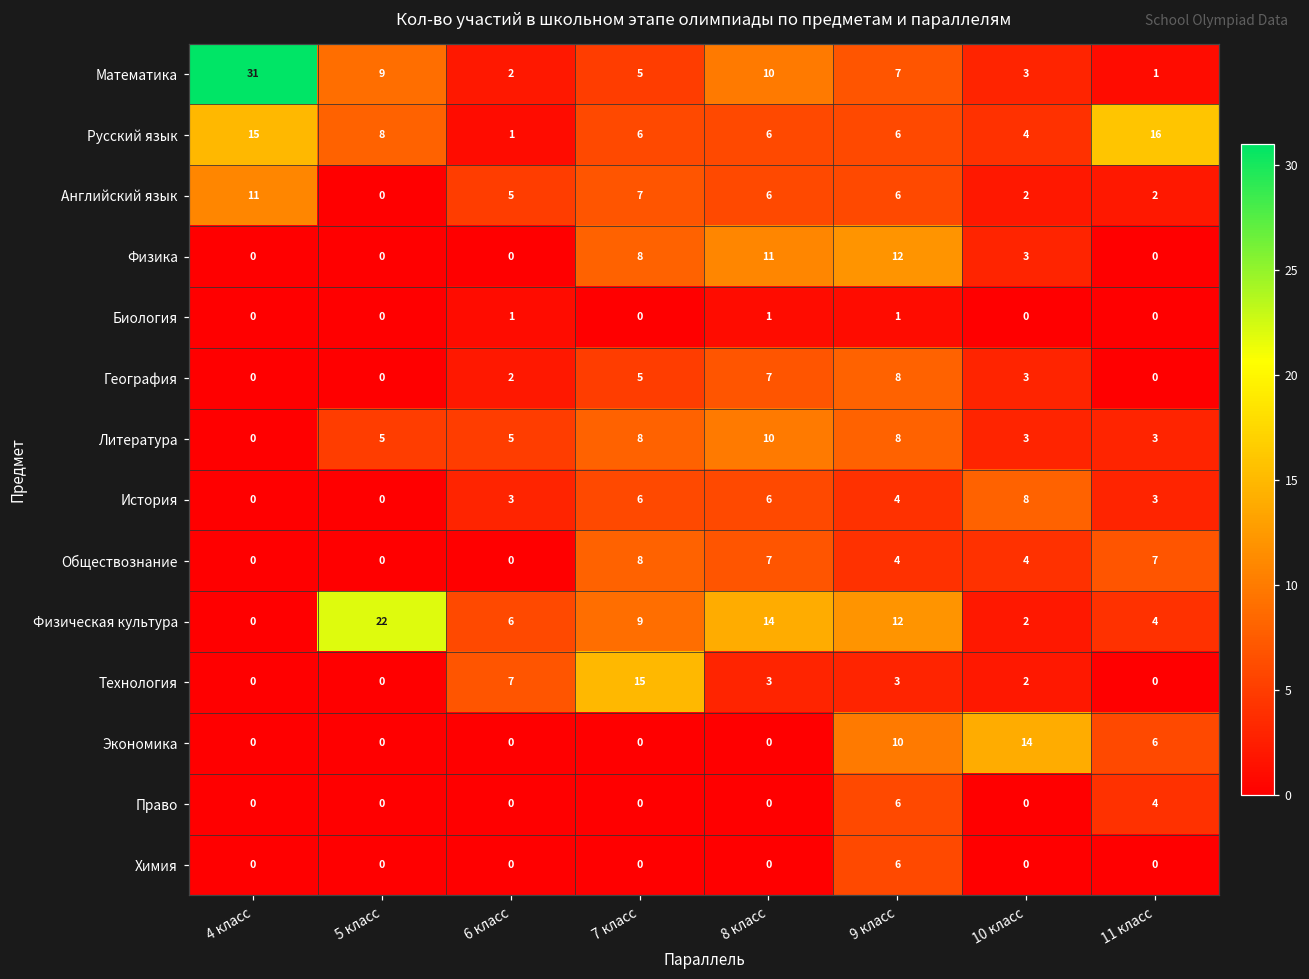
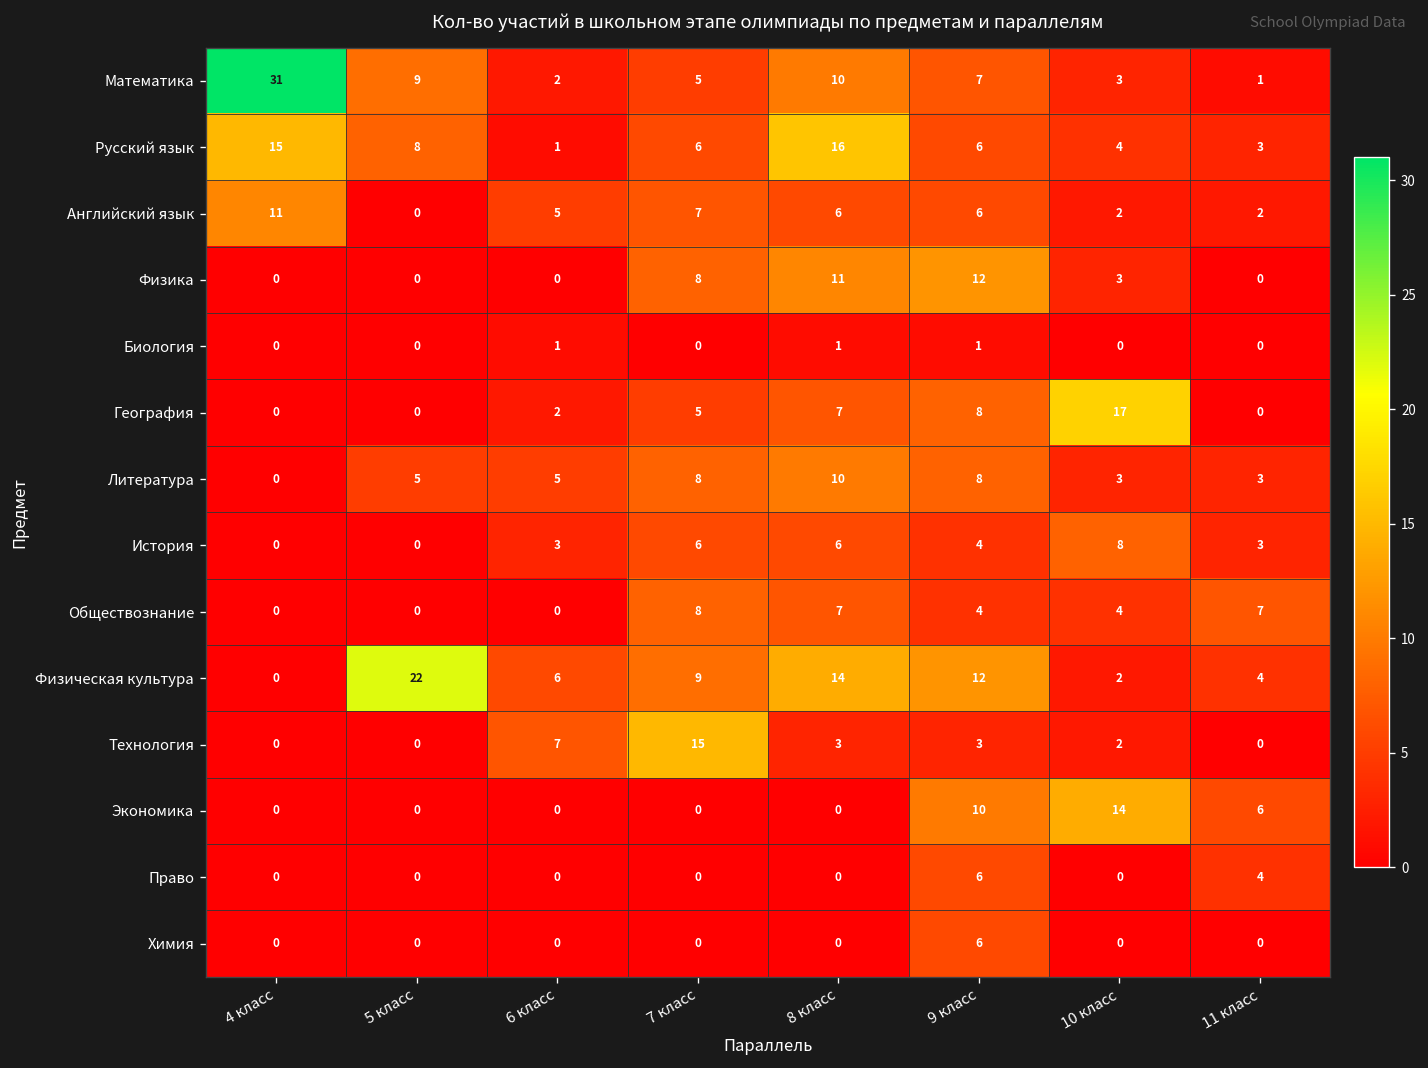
Русский язык, 8 класс: 6 -> 16
Русский язык, 11 класс: 16 -> 3
География, 10 класс: 3 -> 17
